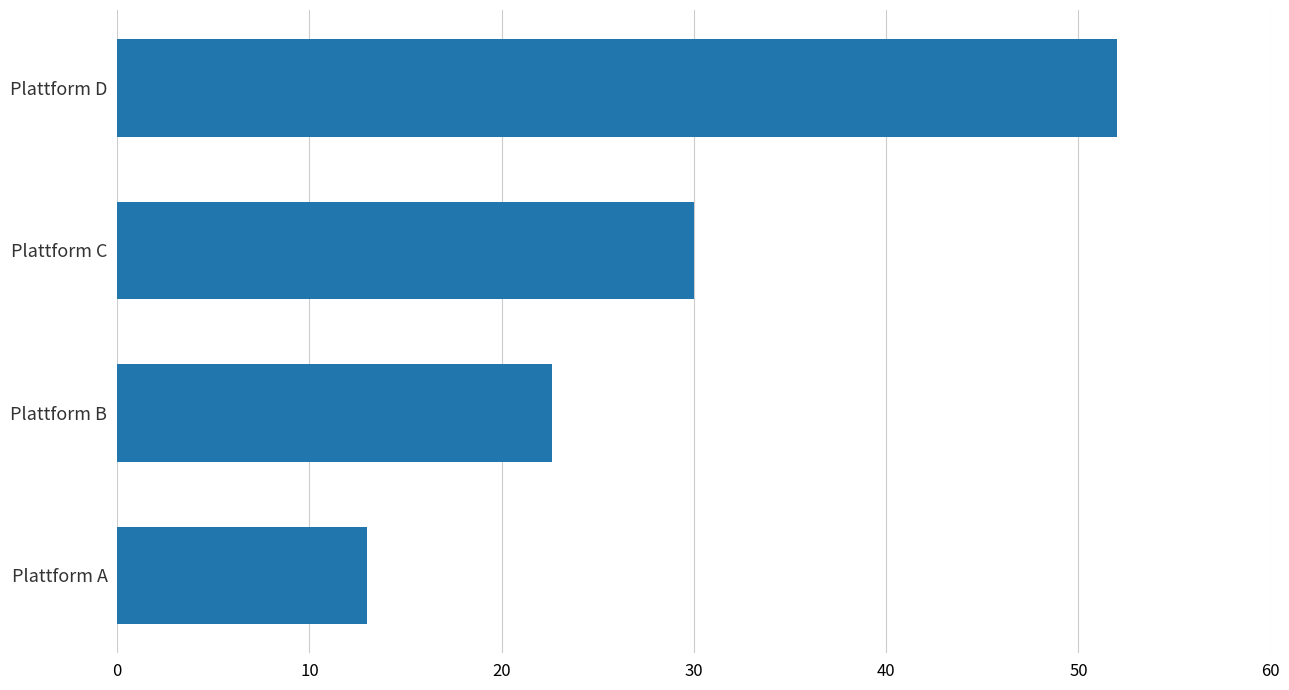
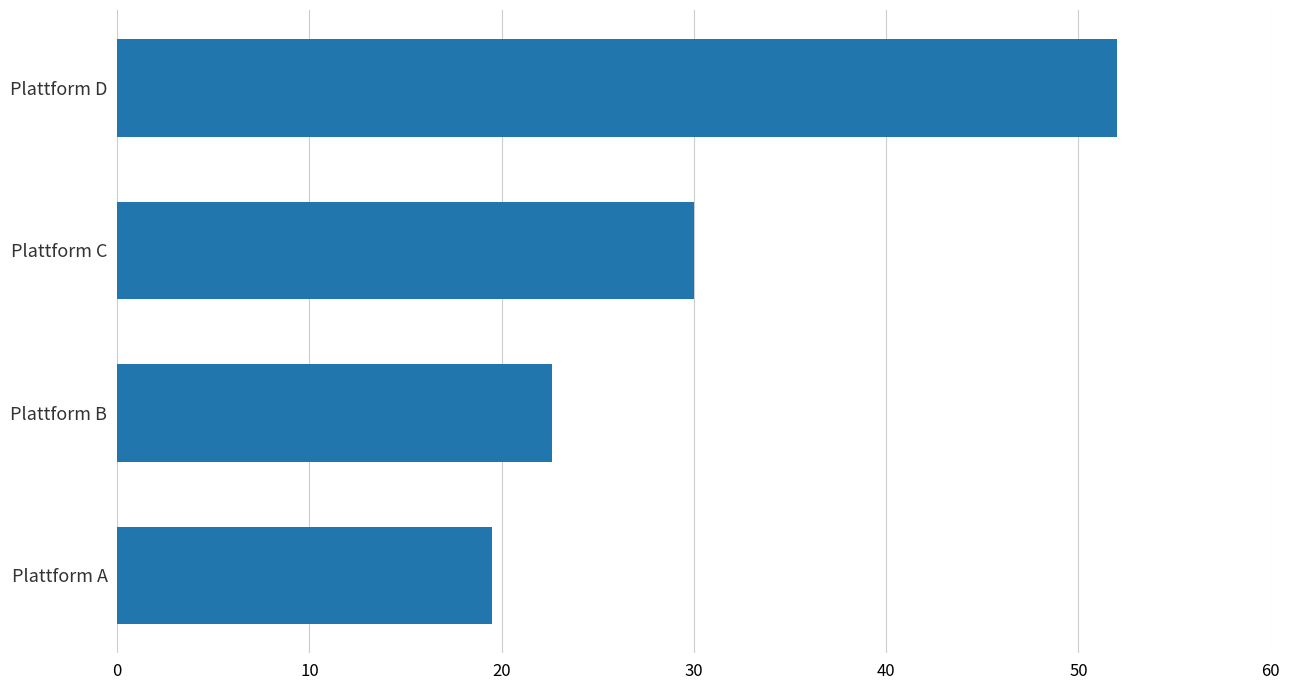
Plattform A: 13.0 -> 19.5
